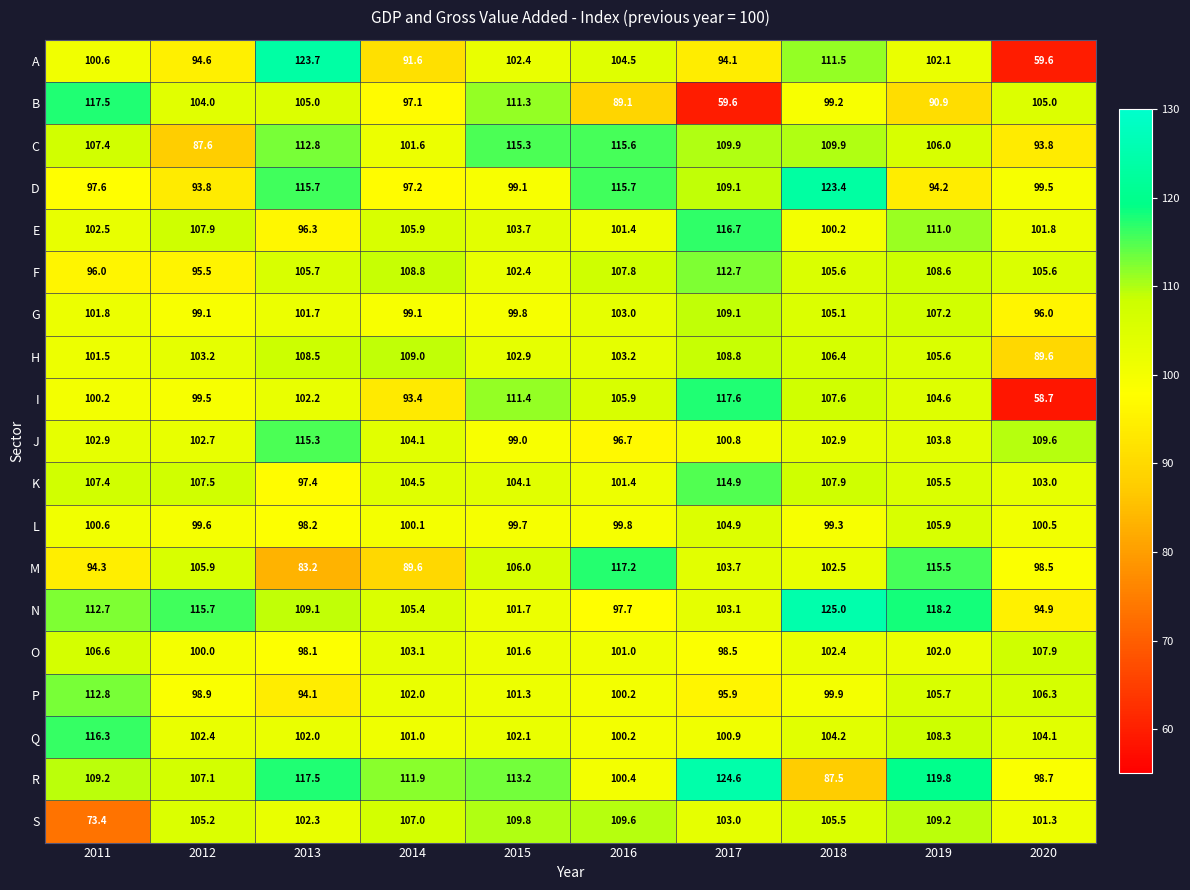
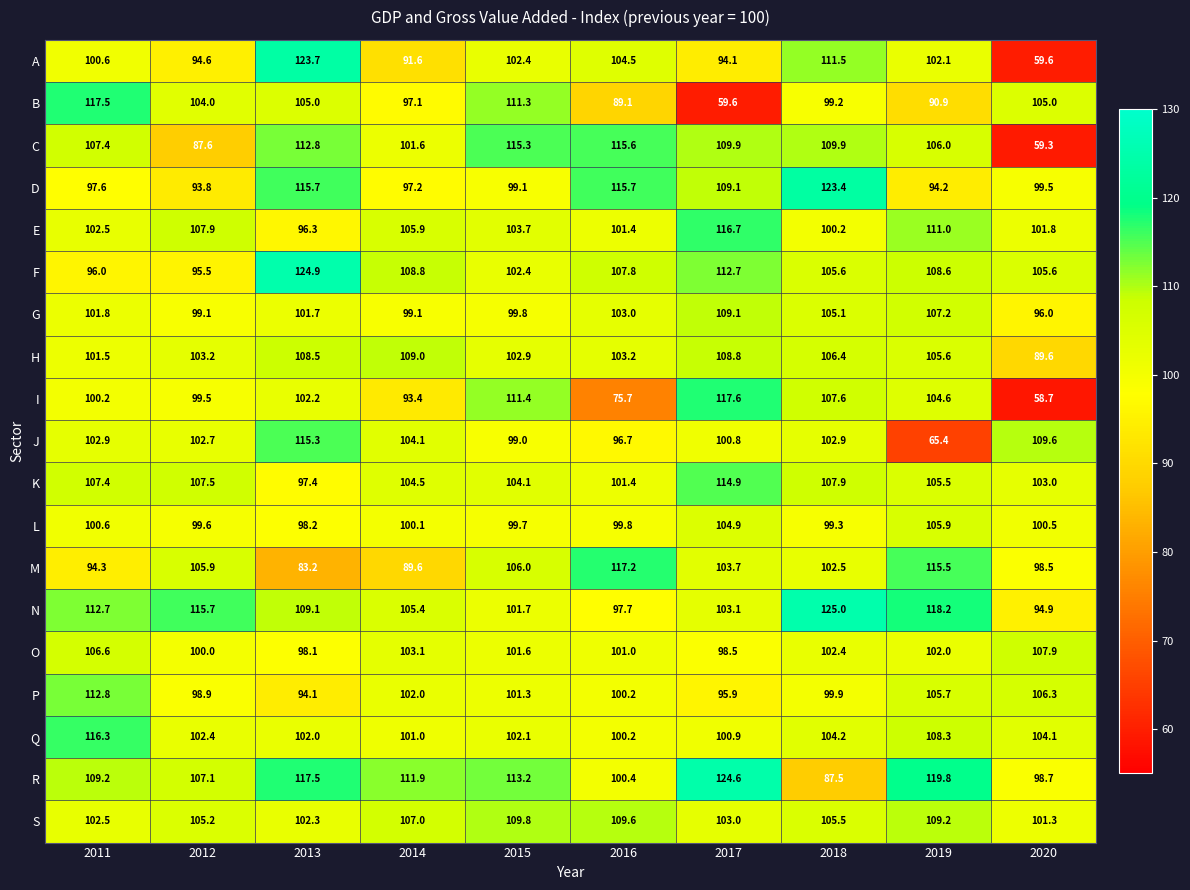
C, 2020: 93.8 -> 59.3
F, 2013: 105.7 -> 124.9
I, 2016: 105.9 -> 75.7
J, 2019: 103.8 -> 65.4
S, 2011: 73.4 -> 102.5
